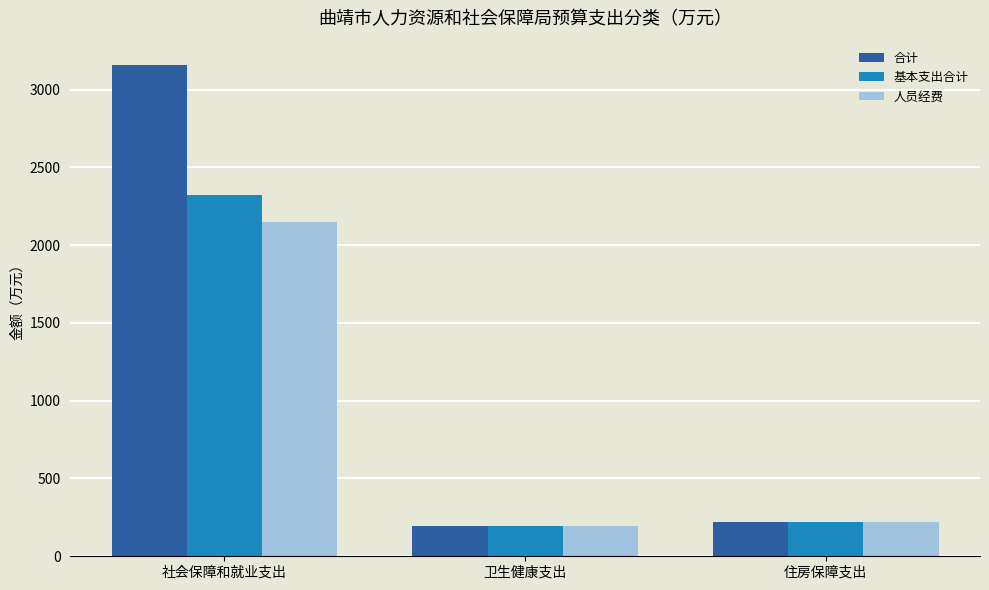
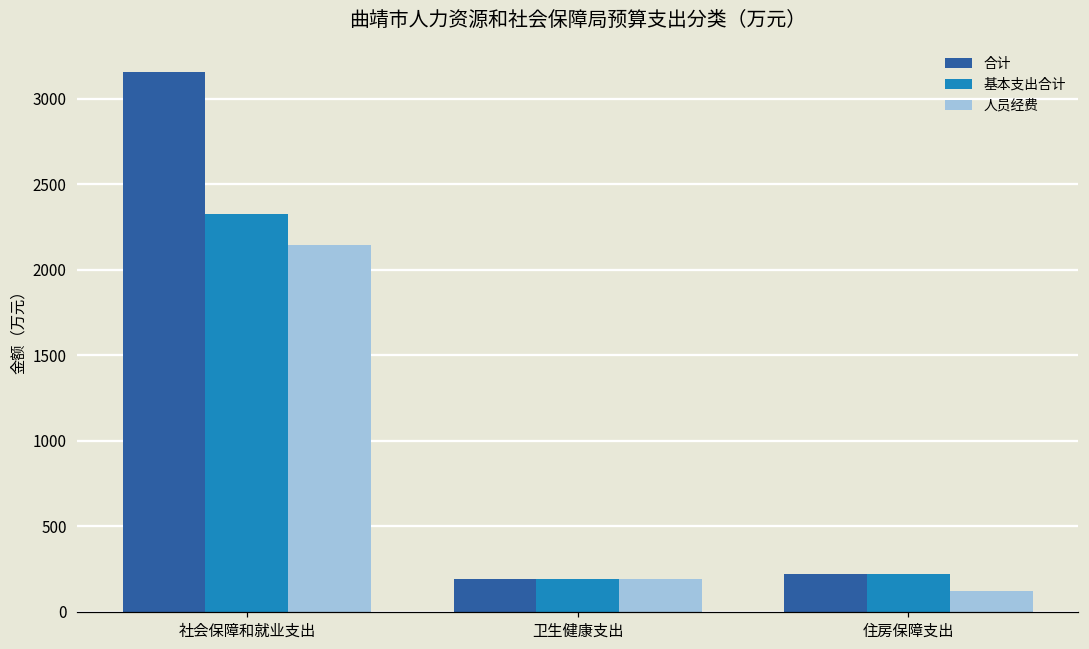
人员经费, 住房保障支出: 220 -> 120
